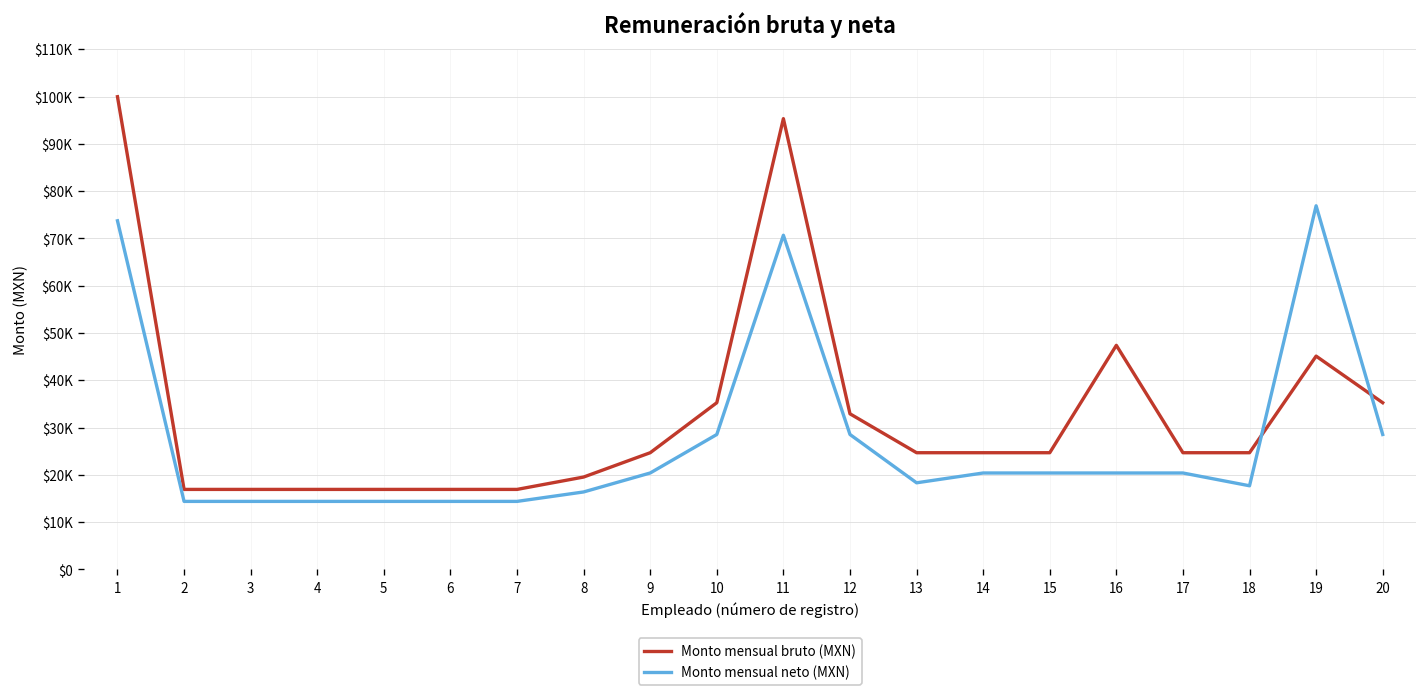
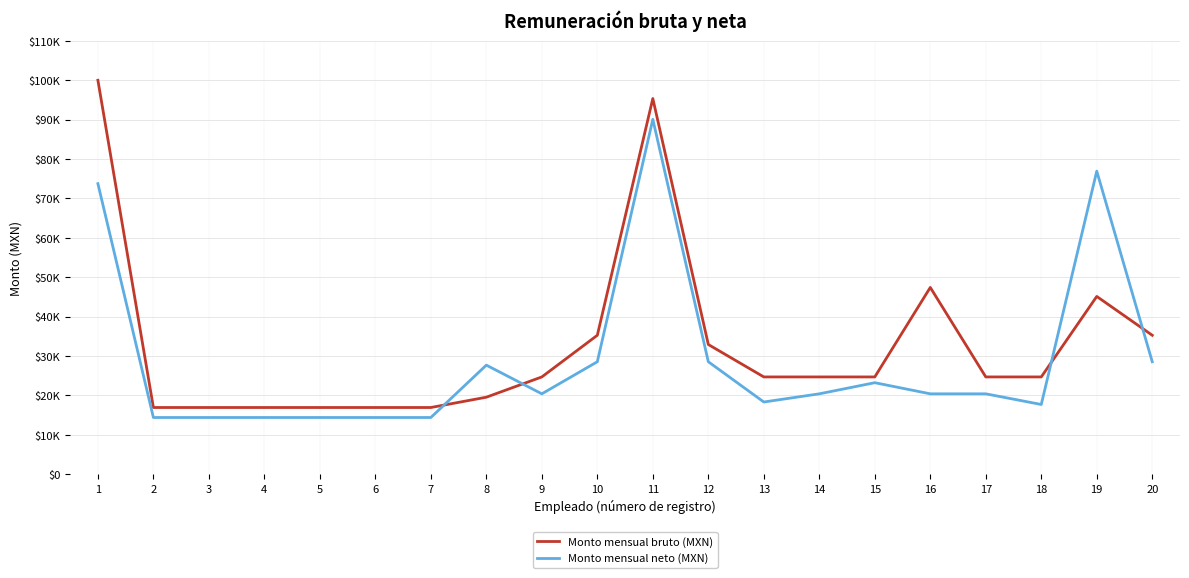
Monto mensual neto (MXN), 8: $16000 -> $28000
Monto mensual neto (MXN), 11: $71000 -> $90000
Monto mensual neto (MXN), 15: $20000 -> $23000
